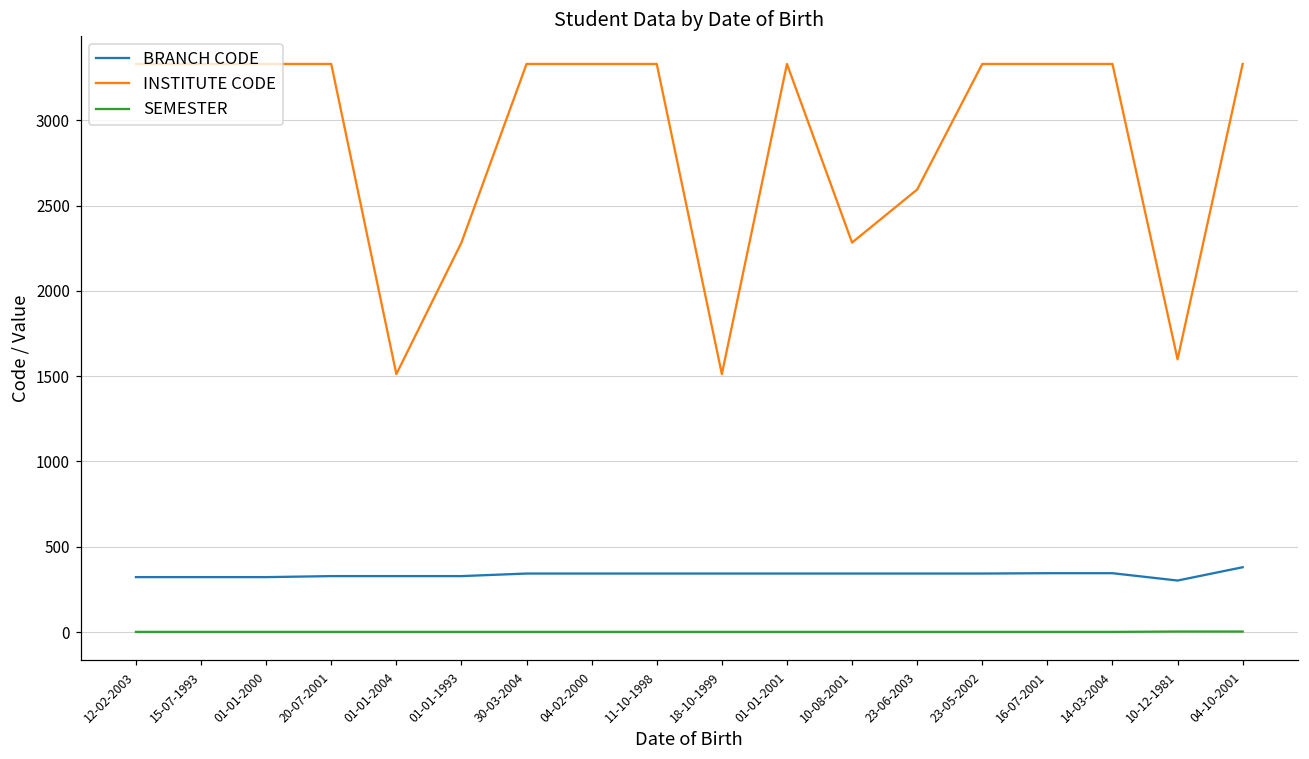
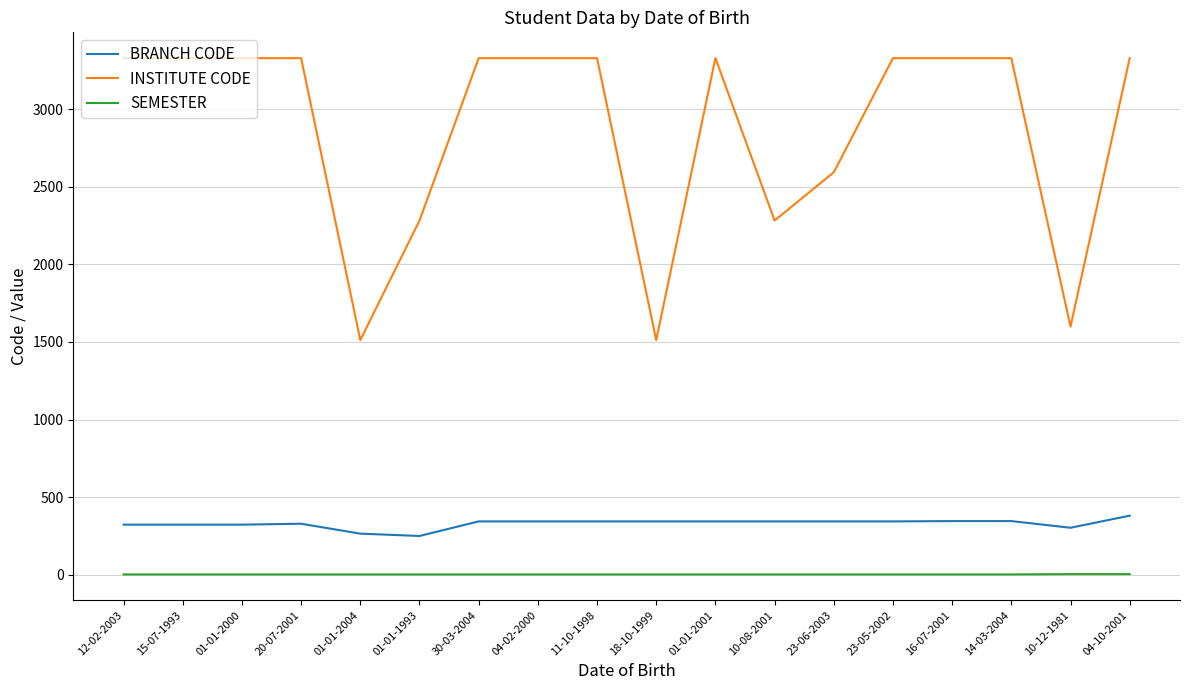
BRANCH CODE, 01-01-2004: 330 -> 260
BRANCH CODE, 01-01-1993: 330 -> 250
